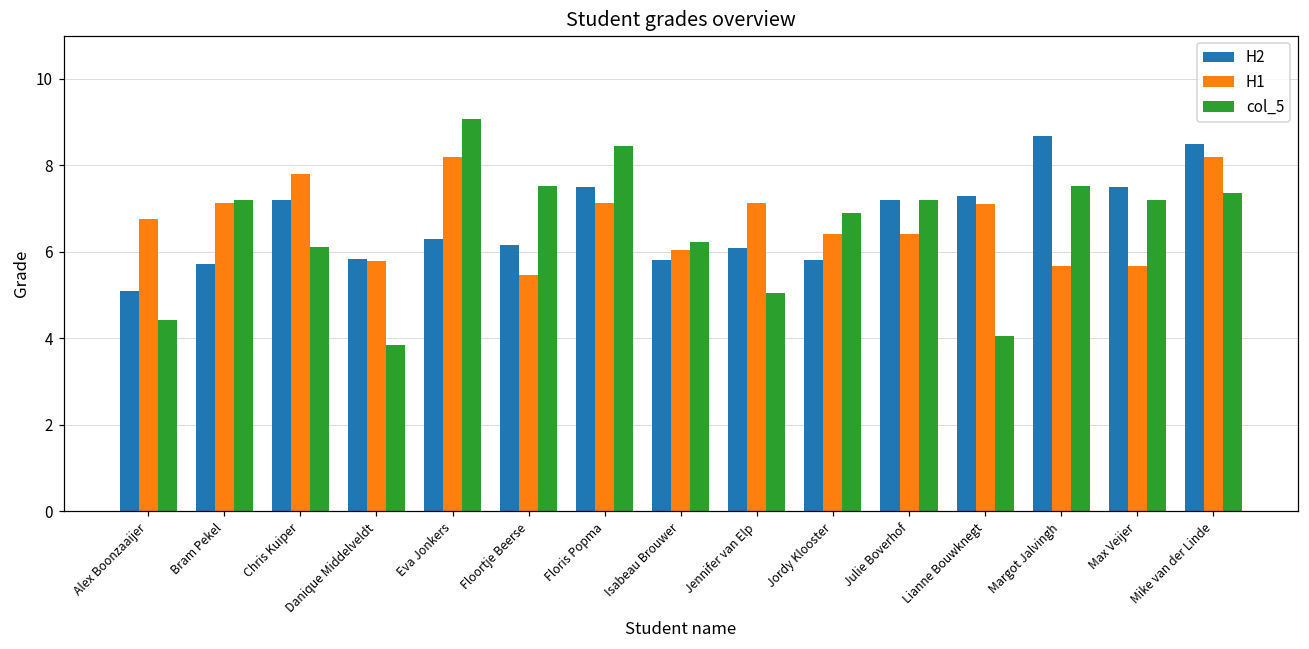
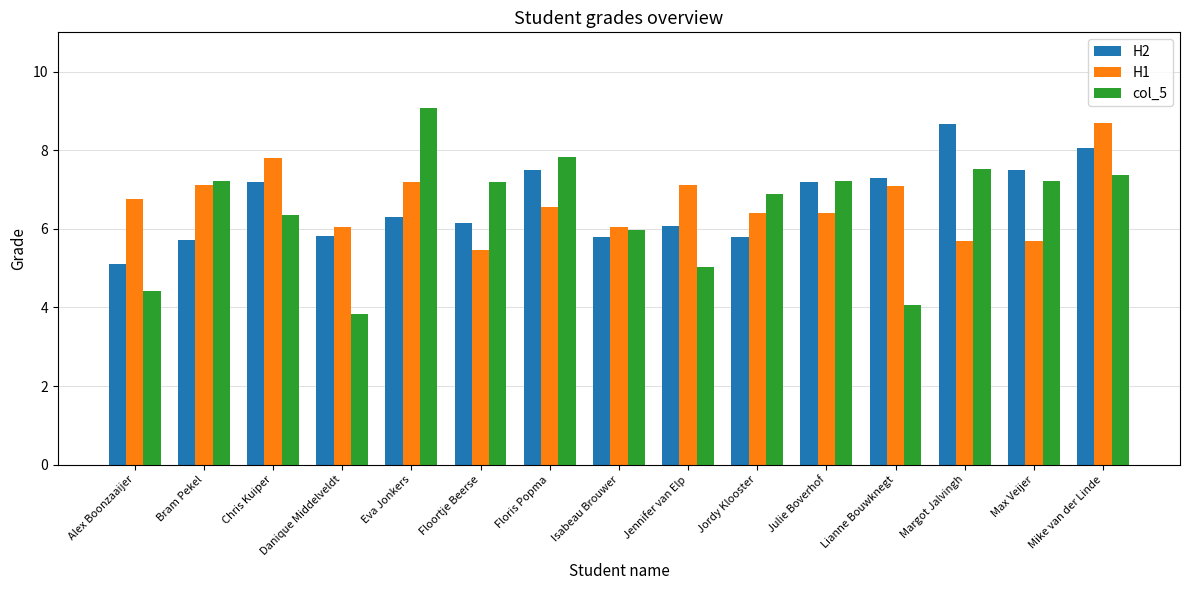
col_5, Chris Kuiper: 6.1 -> 6.4
H1, Danique Middelveldt: 5.8 -> 6.0
H1, Eva Jonkers: 8.2 -> 7.2
col_5, Floortje Beerse: 7.5 -> 7.2
H1, Floris Popma: 7.1 -> 6.6
col_5, Floris Popma: 8.4 -> 7.8
col_5, Isabeau Brouwer: 6.2 -> 6.0
H2, Mike van der Linde: 8.5 -> 8.1
H1, Mike van der Linde: 8.2 -> 8.7
